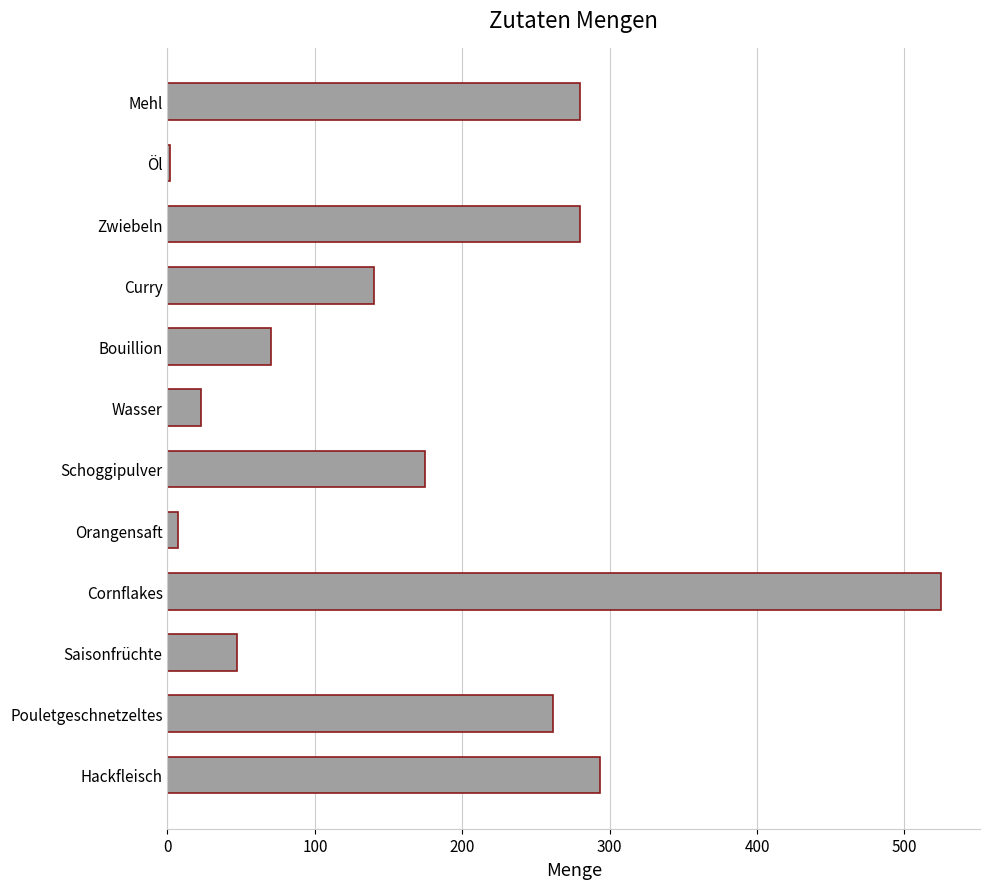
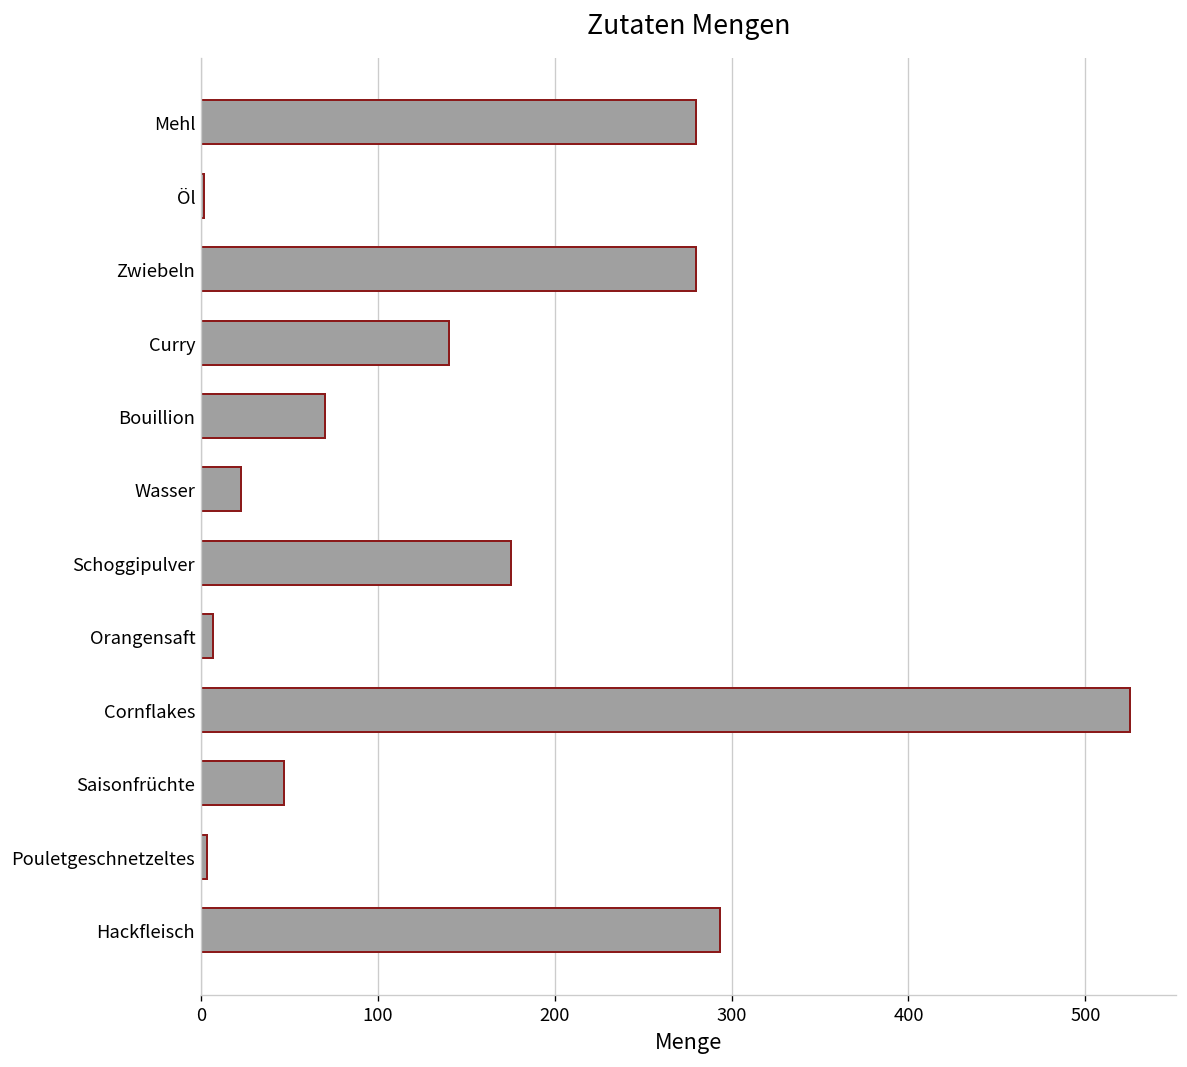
Pouletgeschnetzeltes: 261 -> 4
